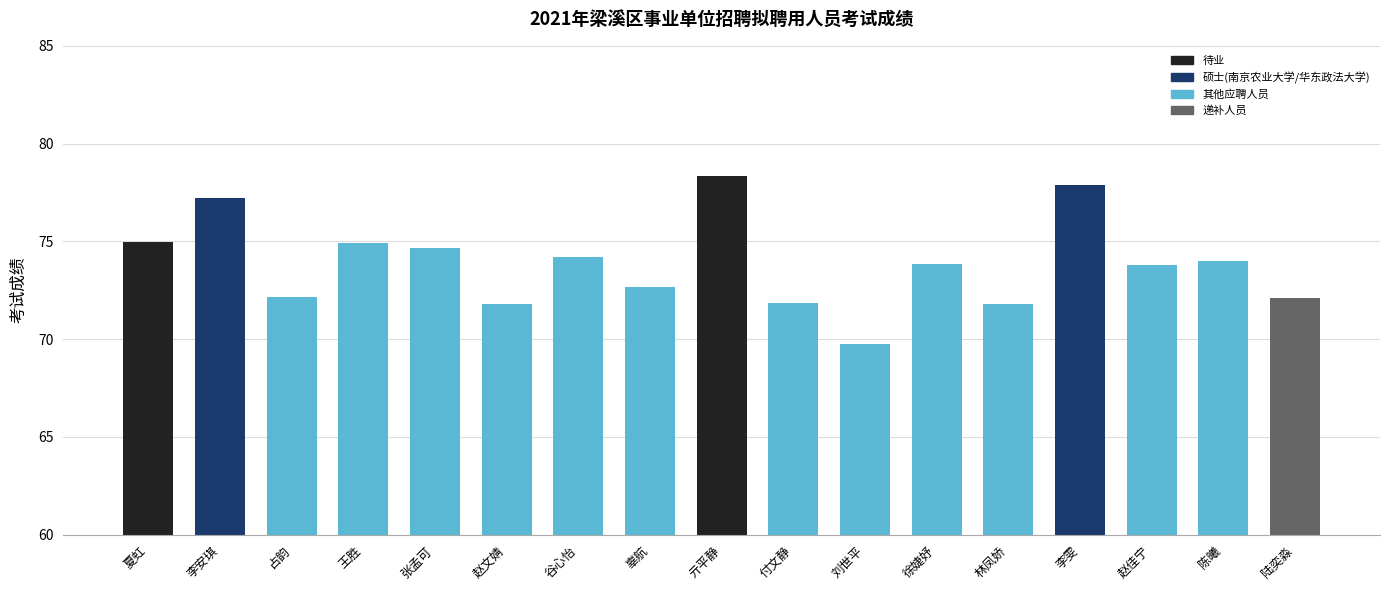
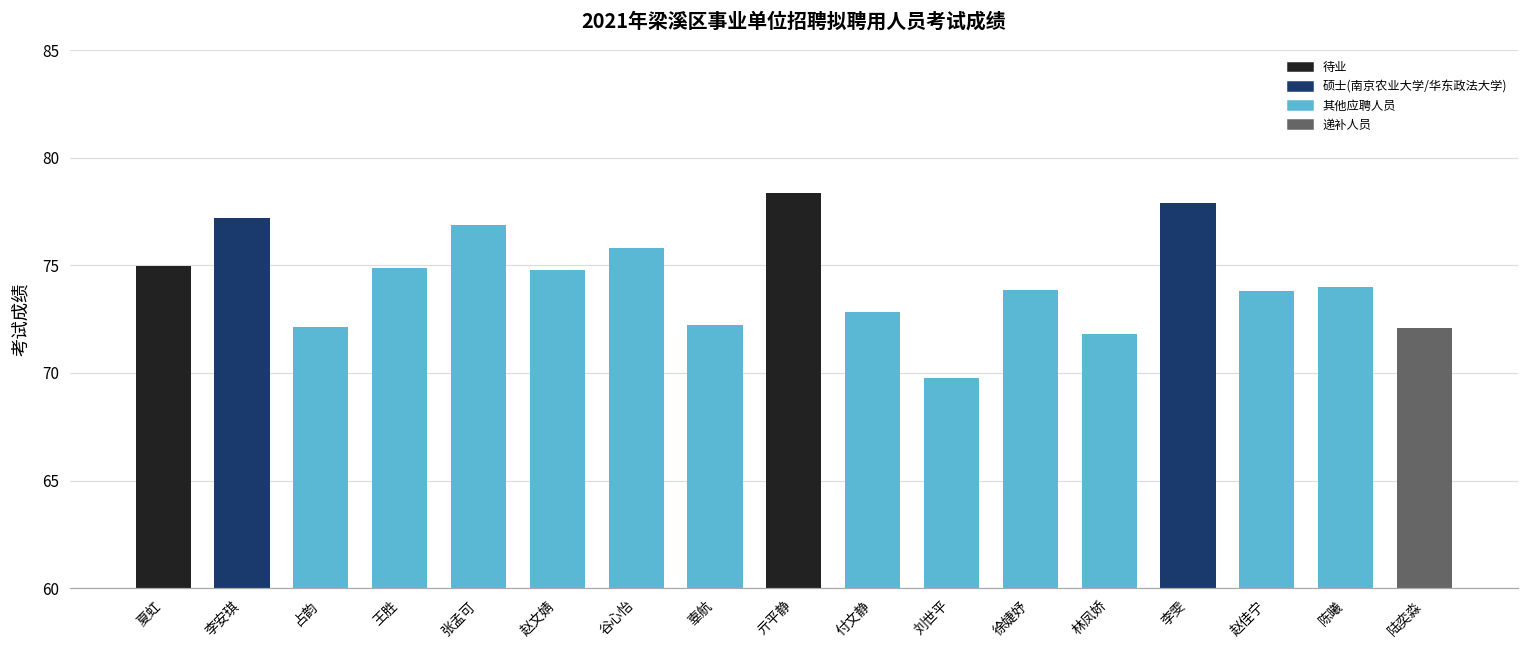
张孟可: 74.7 -> 76.9
赵文婧: 71.8 -> 74.8
谷心怡: 74.2 -> 75.8
辜航: 72.7 -> 72.3
付文静: 71.9 -> 72.8
